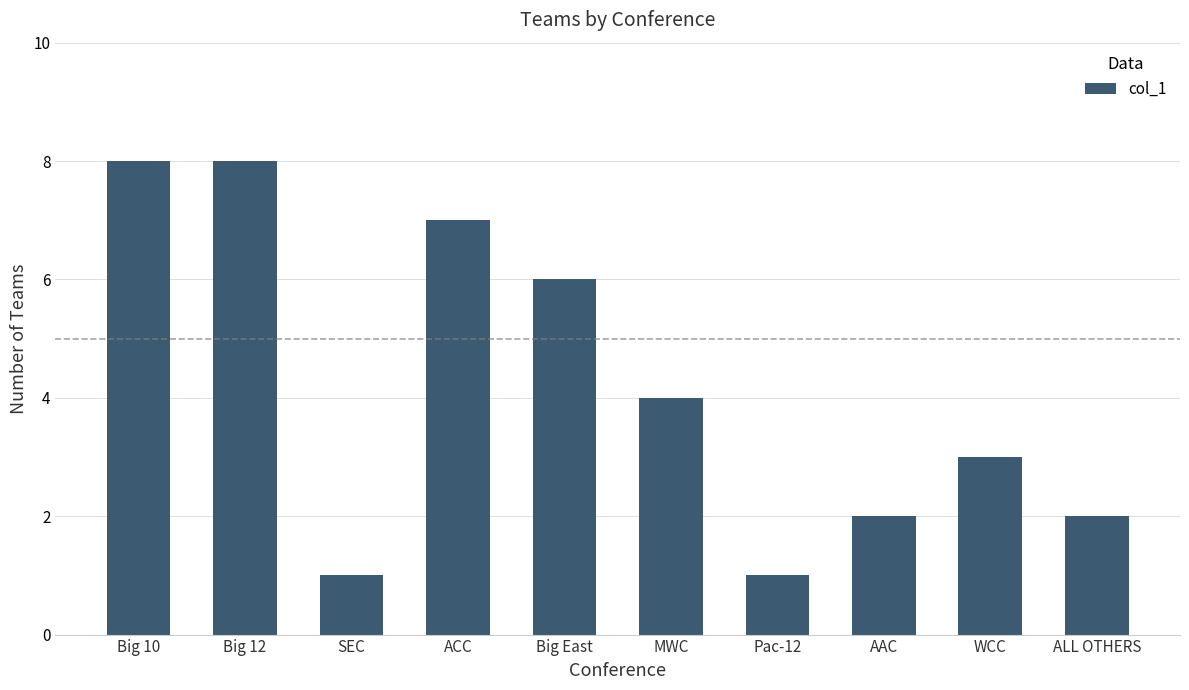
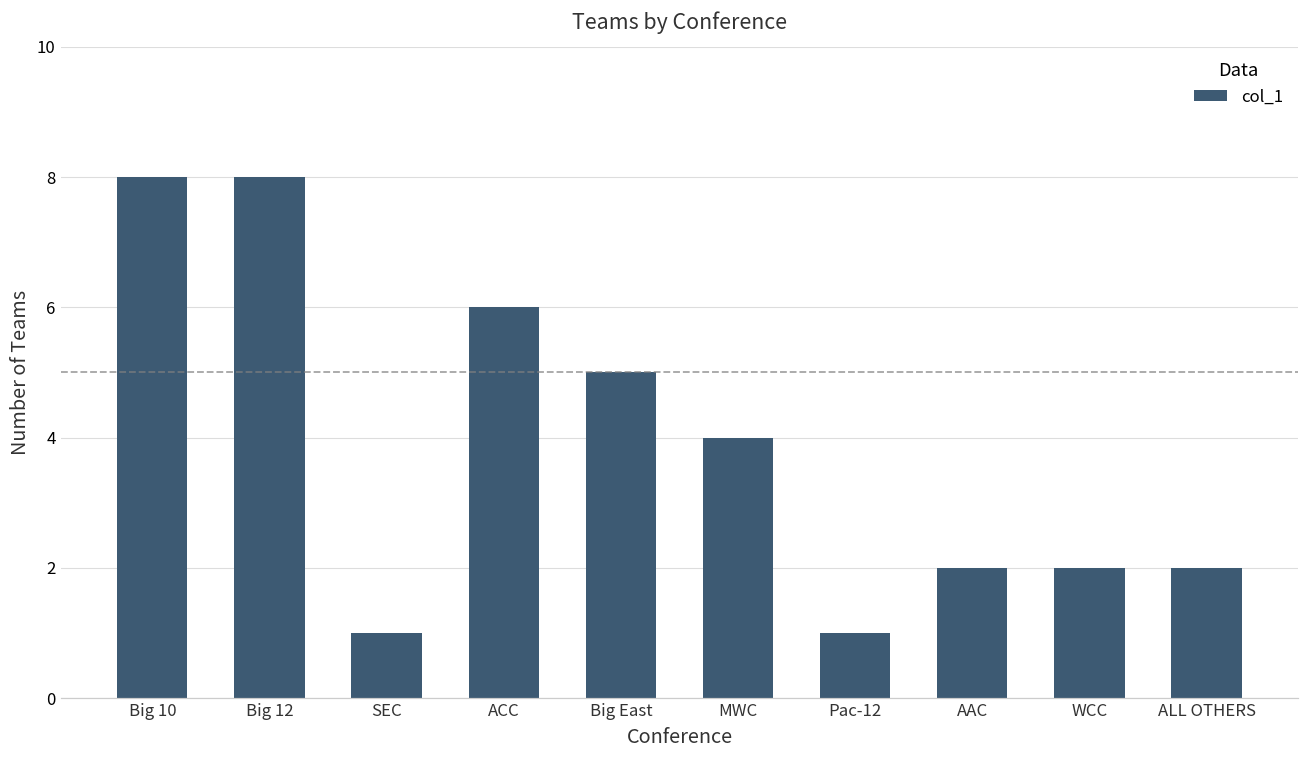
ACC: 7 -> 6
Big East: 6 -> 5
WCC: 3 -> 2
